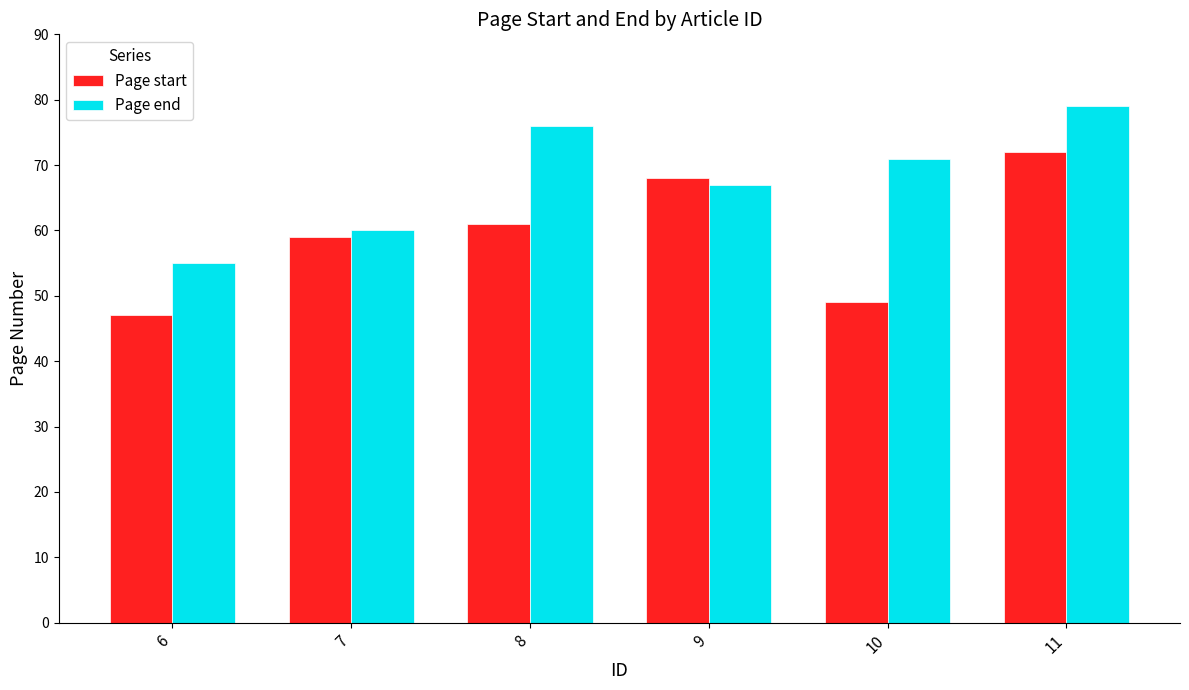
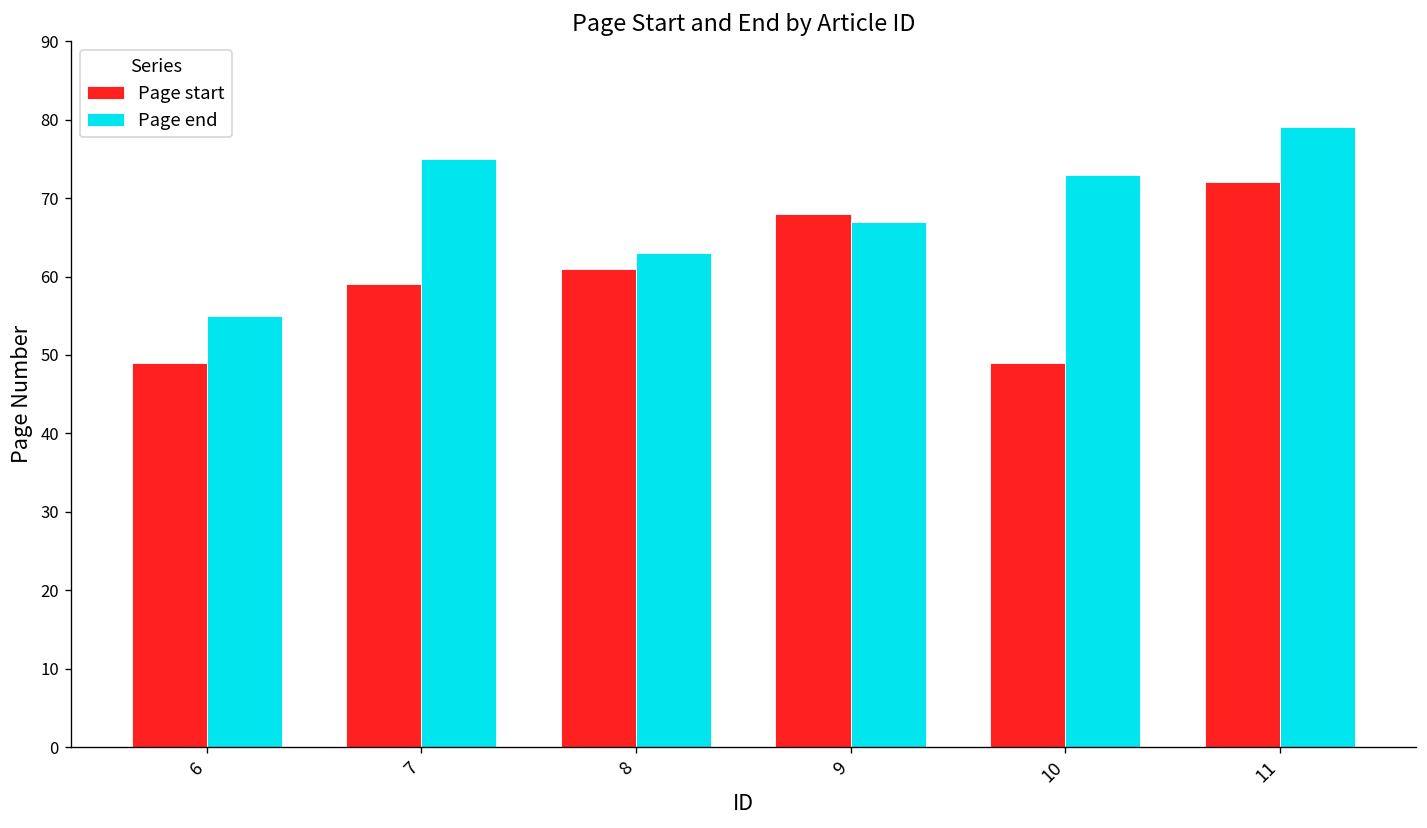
Page start, 6: 47 -> 49
Page end, 7: 60 -> 75
Page end, 8: 76 -> 63
Page end, 10: 71 -> 73
